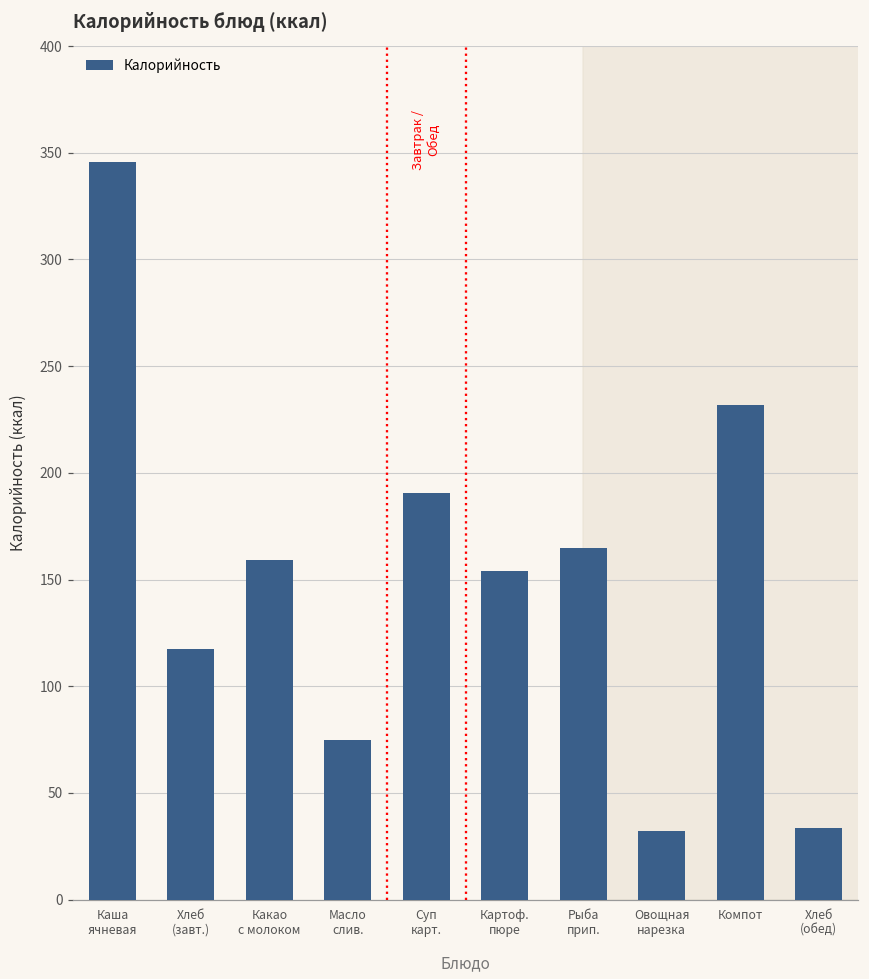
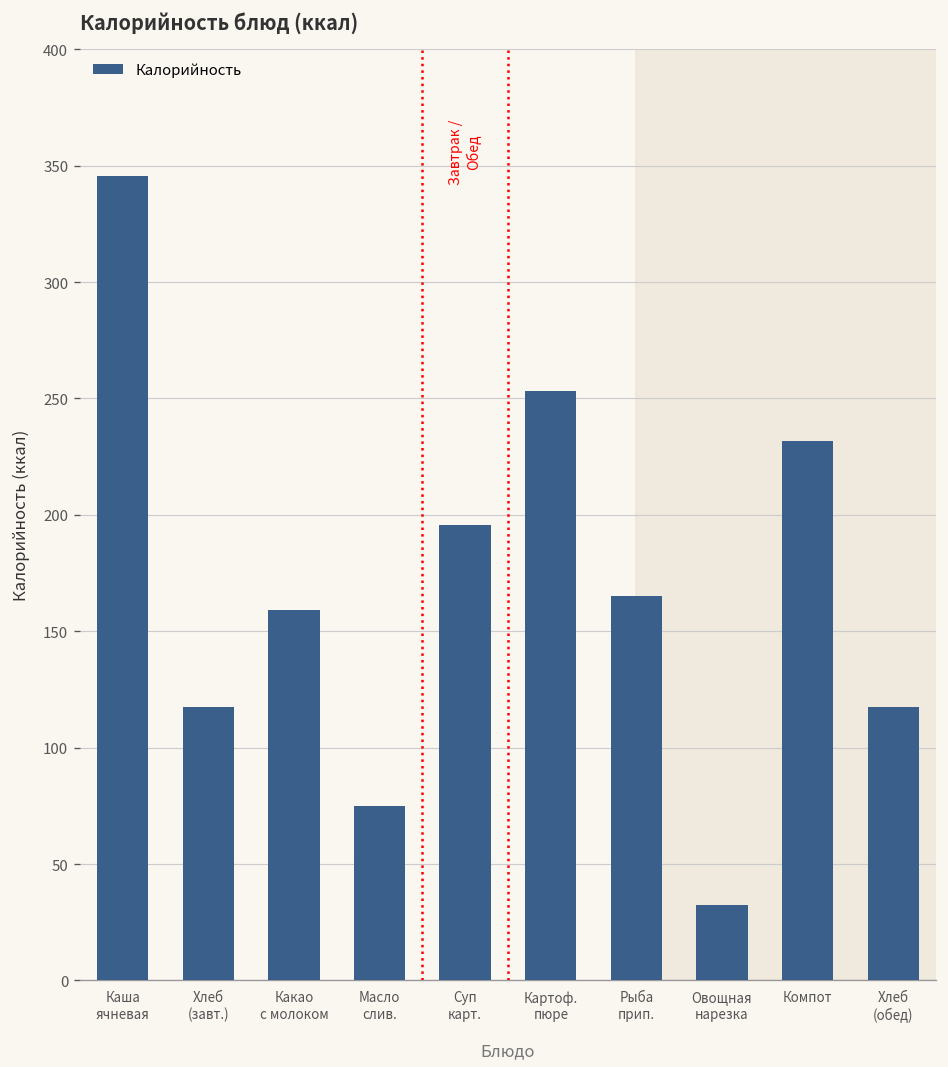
Суп карт.: 191 -> 195
Картоф. пюре: 154 -> 253
Хлеб (обед): 33 -> 118
